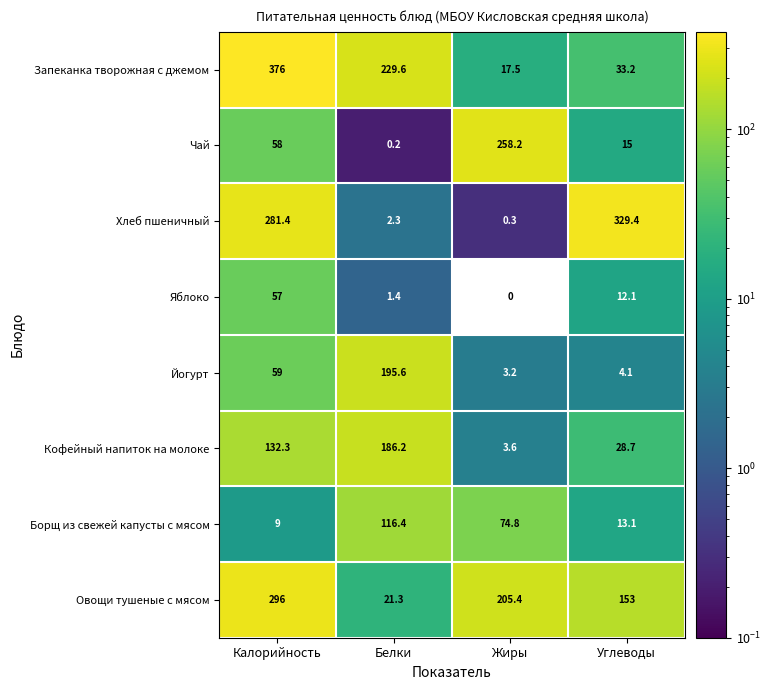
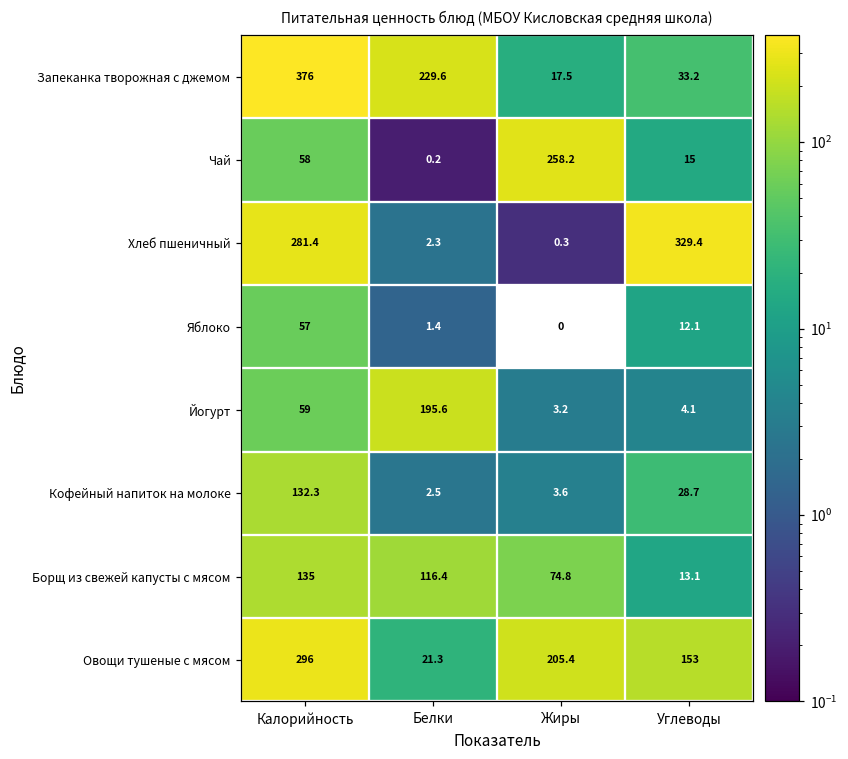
Кофейный напиток на молоке, Белки: 186.2 -> 2.5
Борщ из свежей капусты с мясом, Калорийность: 9 -> 135
